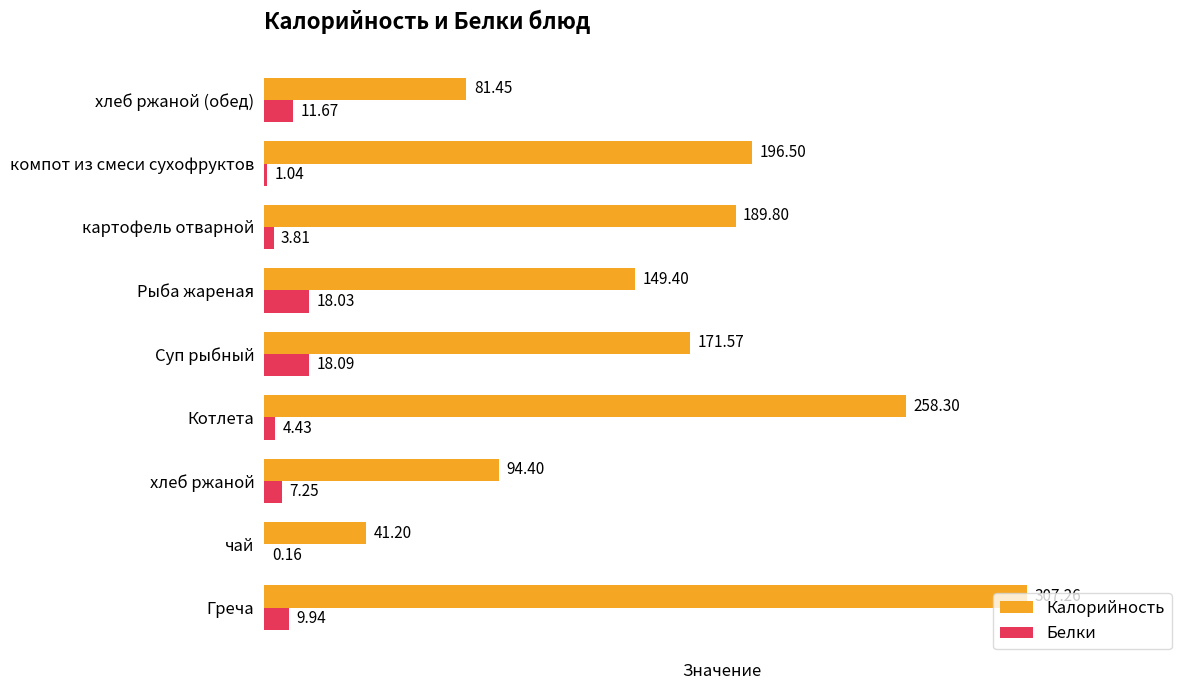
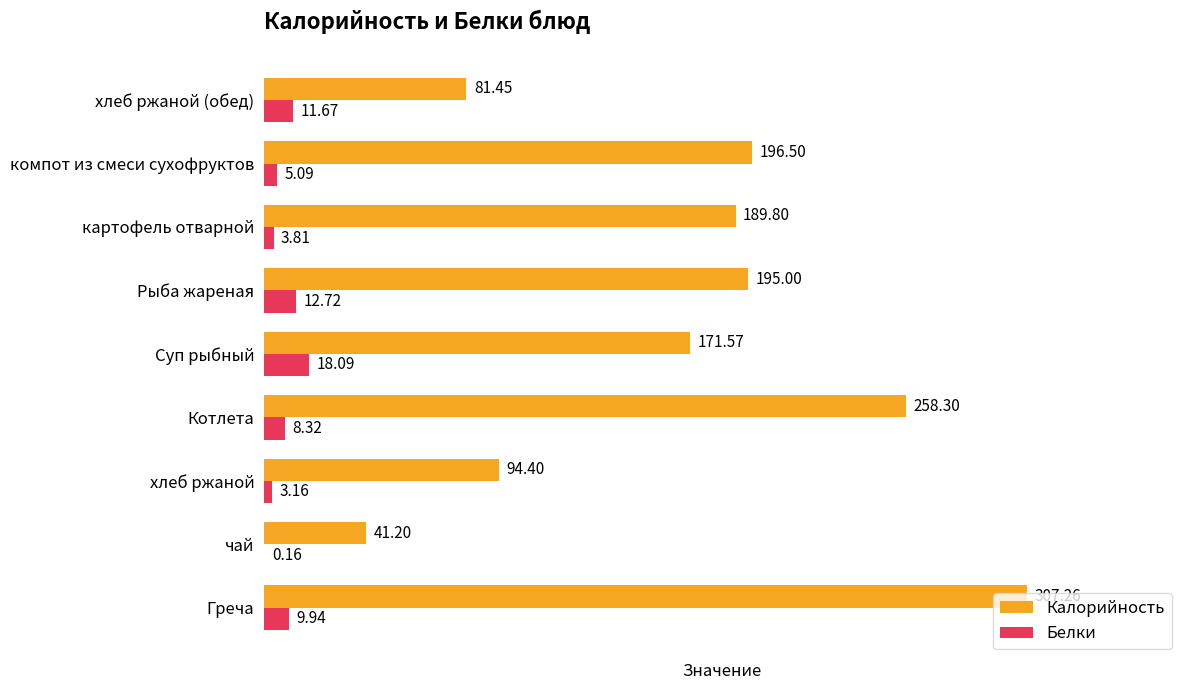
Белки, компот из смеси сухофруктов: 1.04 -> 5.09
Калорийность, Рыба жареная: 149.40 -> 195.00
Белки, Рыба жареная: 18.03 -> 12.72
Белки, Котлета: 4.43 -> 8.32
Белки, хлеб ржаной: 7.25 -> 3.16
